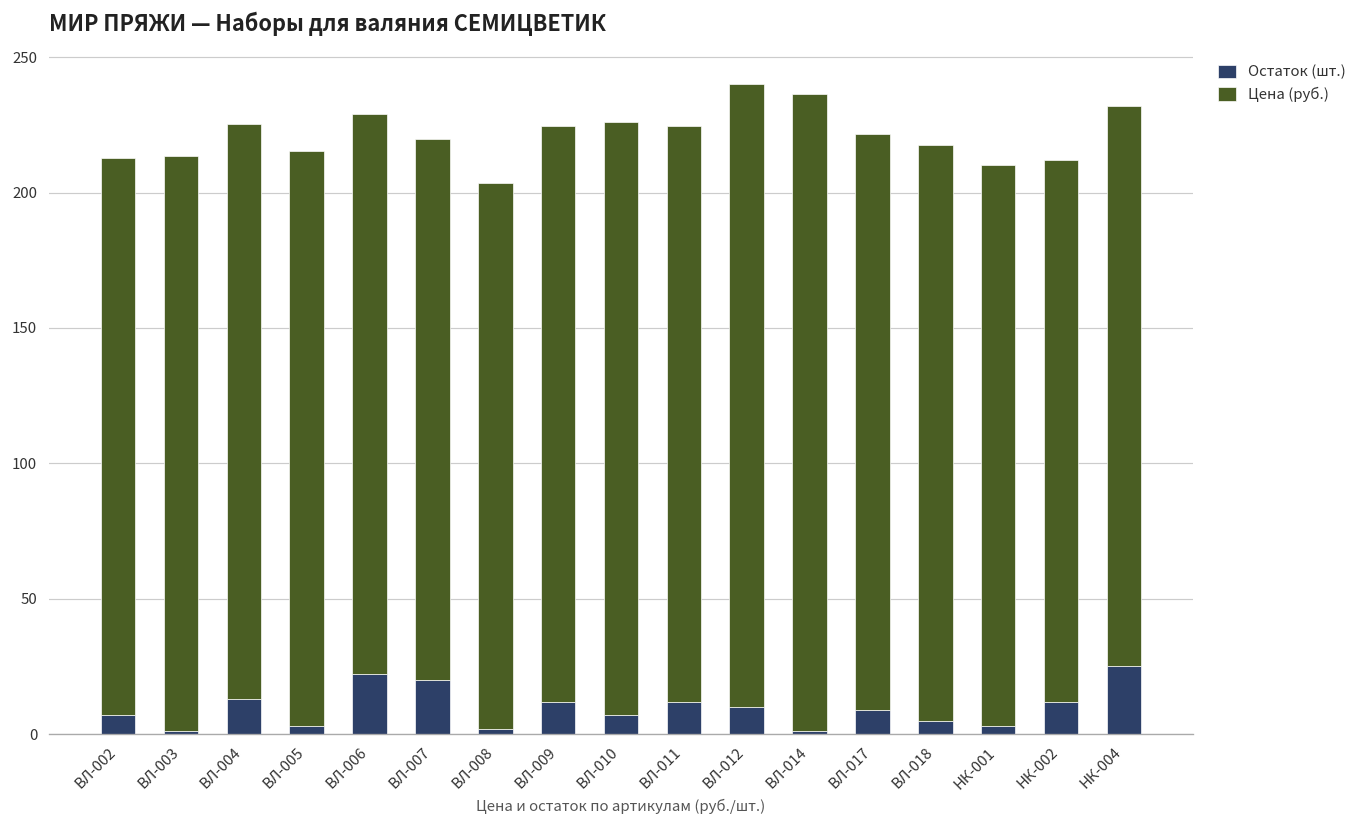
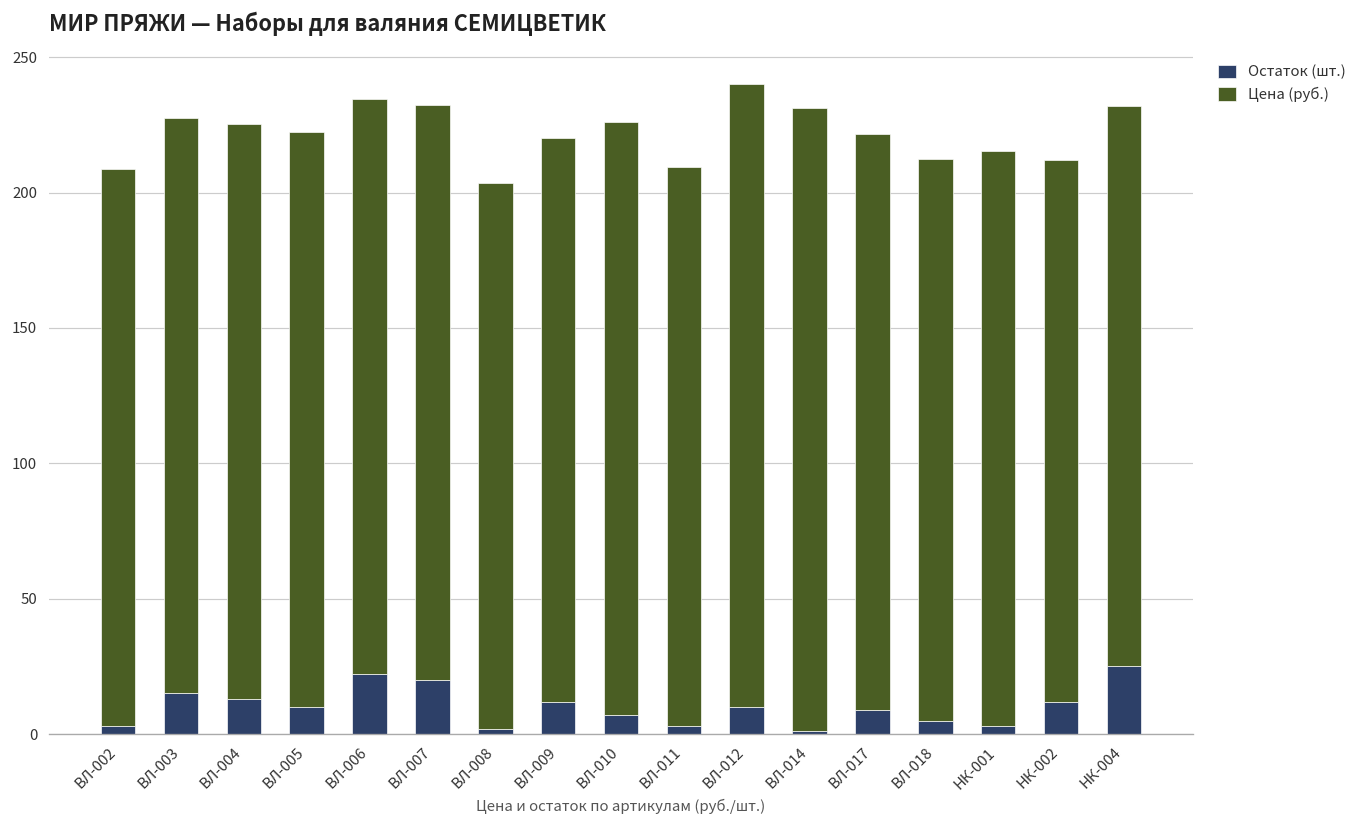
Остаток (шт.), ВЛ-002: 7 -> 3
Остаток (шт.), ВЛ-003: 1 -> 15
Остаток (шт.), ВЛ-005: 3 -> 10
Цена (руб.), ВЛ-006: 207 -> 213
Цена (руб.), ВЛ-007: 200 -> 213
Цена (руб.), ВЛ-009: 213 -> 208
Остаток (шт.), ВЛ-011: 12 -> 3
Цена (руб.), ВЛ-011: 213 -> 207
Цена (руб.), ВЛ-014: 235 -> 230
Цена (руб.), ВЛ-018: 213 -> 207
Цена (руб.), НК-001: 207 -> 213
